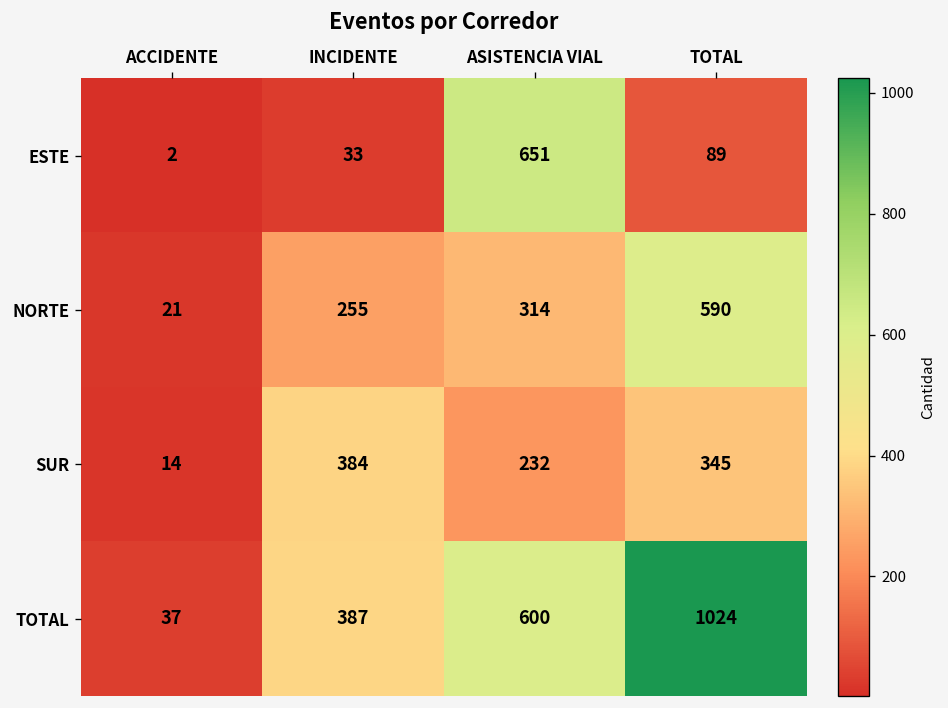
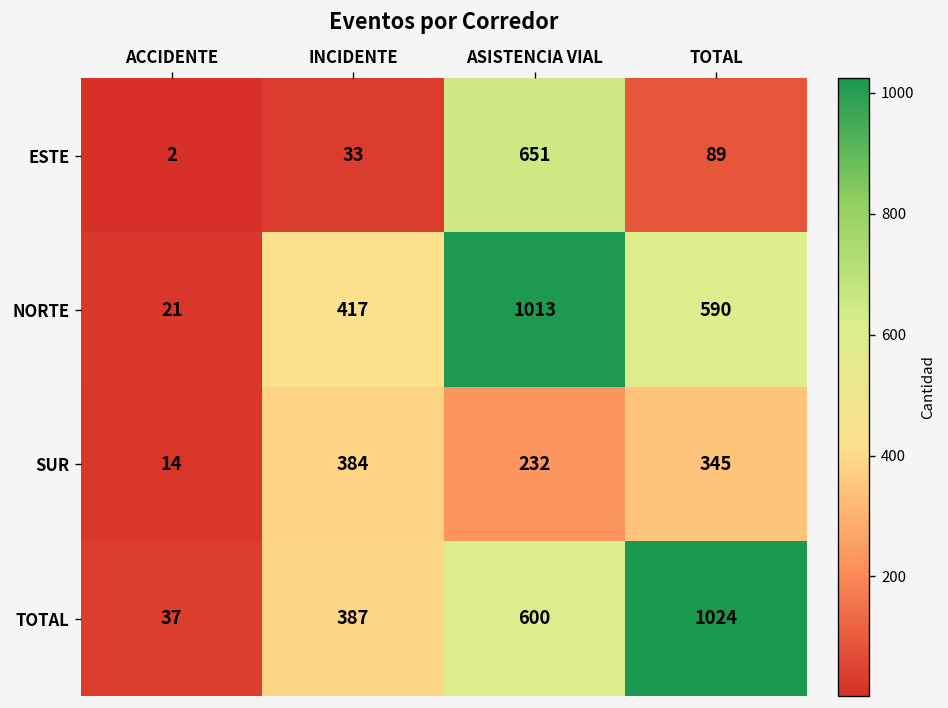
NORTE, INCIDENTE: 255 -> 417
NORTE, ASISTENCIA VIAL: 314 -> 1013
